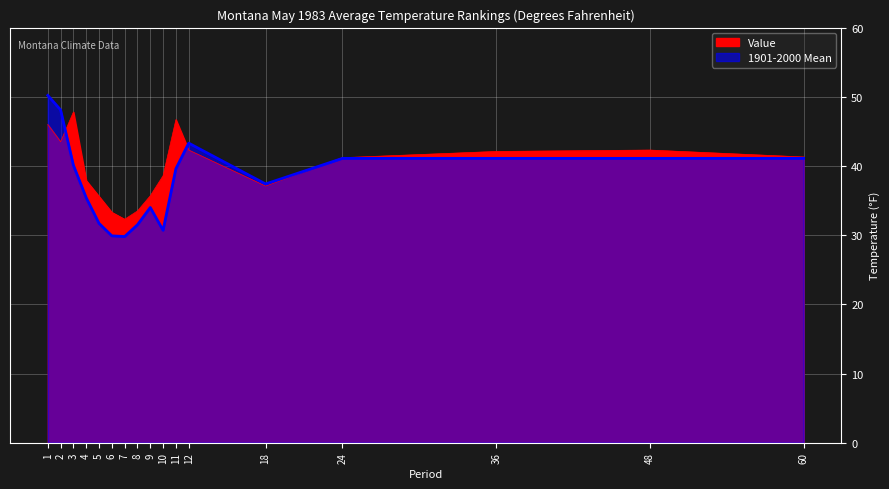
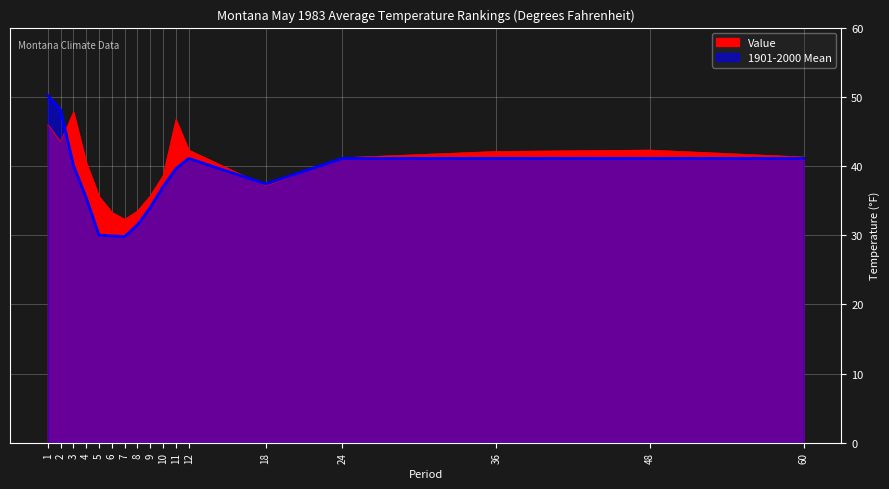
Value, 4: 38 -> 41
1901-2000 Mean, 5: 32 -> 30
1901-2000 Mean, 10: 31 -> 37
1901-2000 Mean, 12: 43 -> 41
